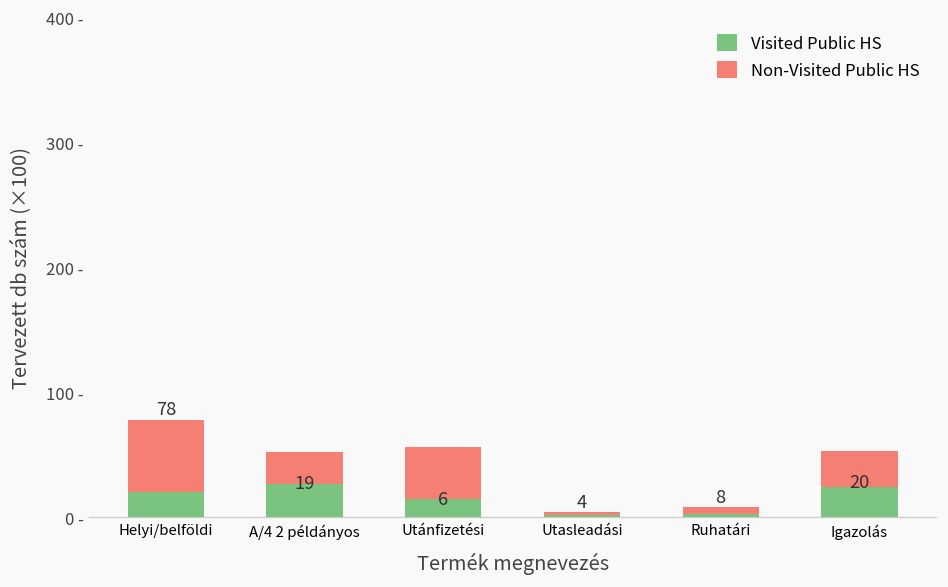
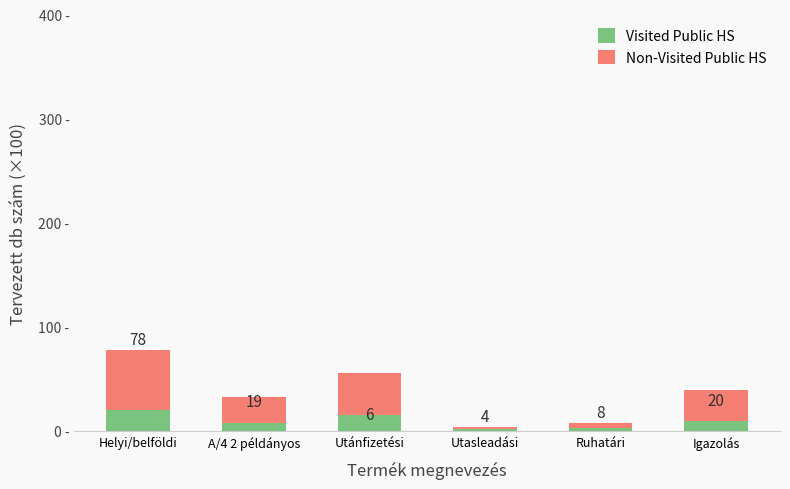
Visited Public HS, A/4 2 példányos: 27 - -> 8 -
Visited Public HS, Igazolás: 24 - -> 10 -
